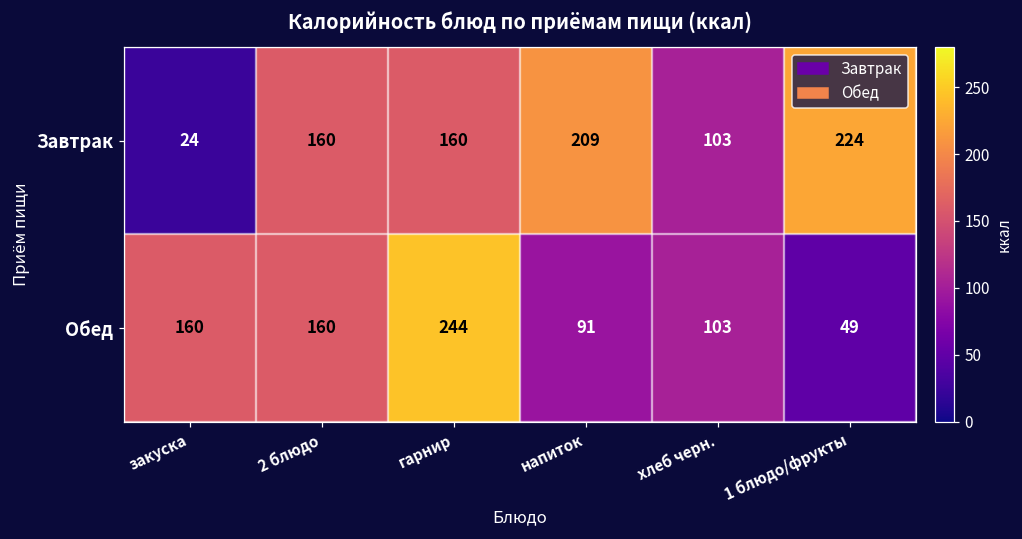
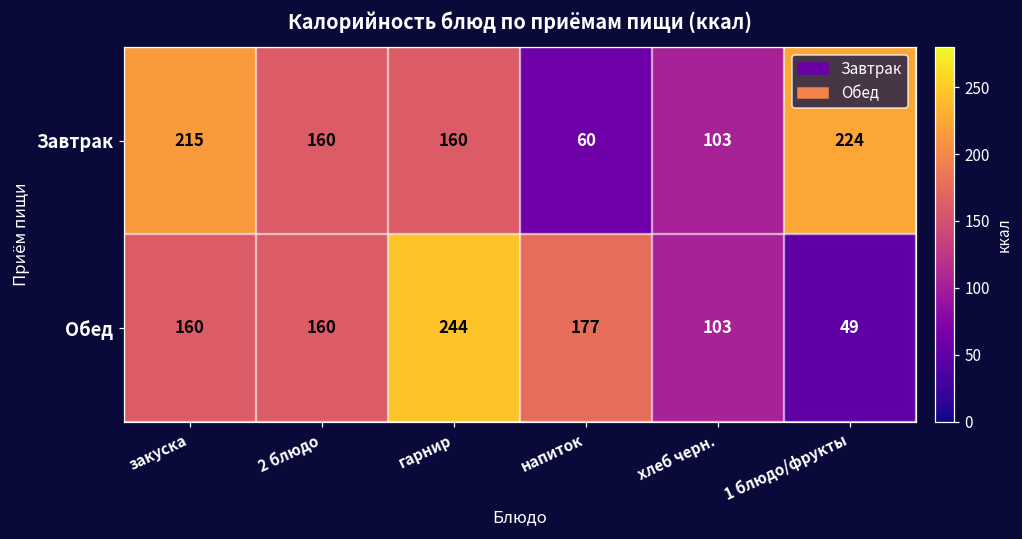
Завтрак, закуска: 24 -> 215
Завтрак, напиток: 209 -> 60
Обед, напиток: 91 -> 177
